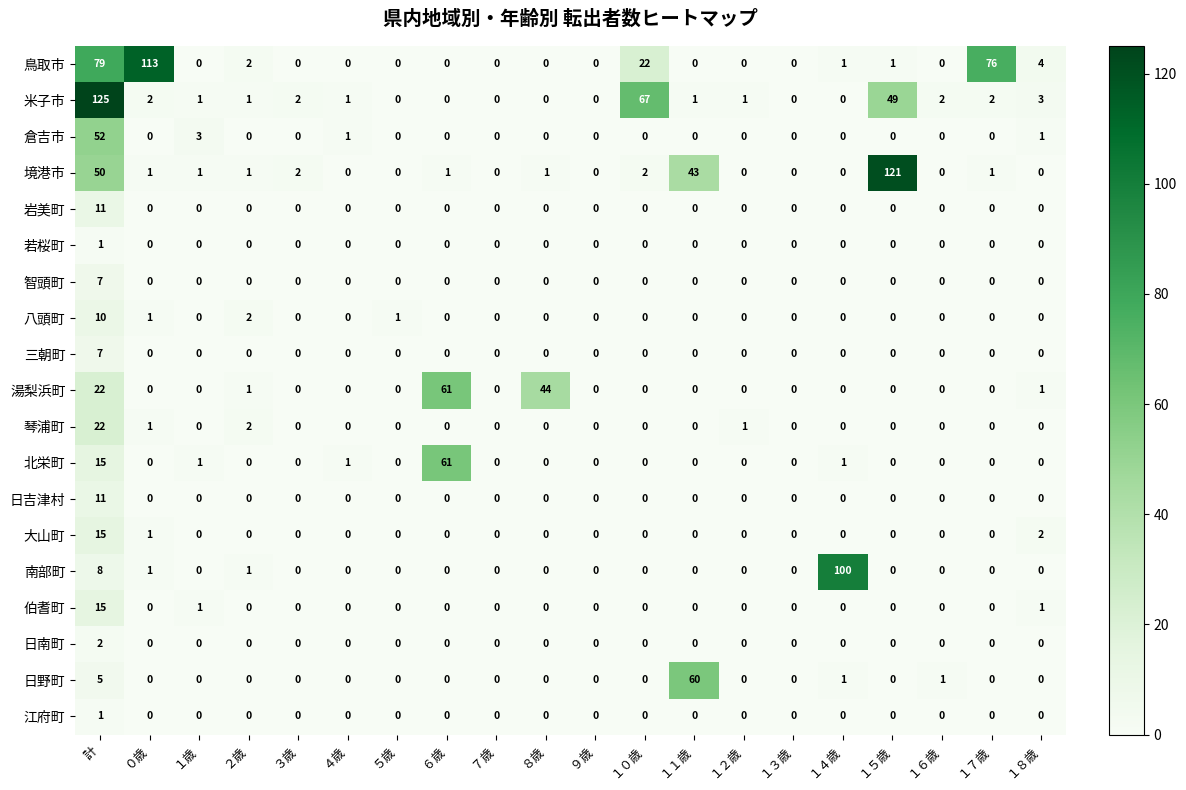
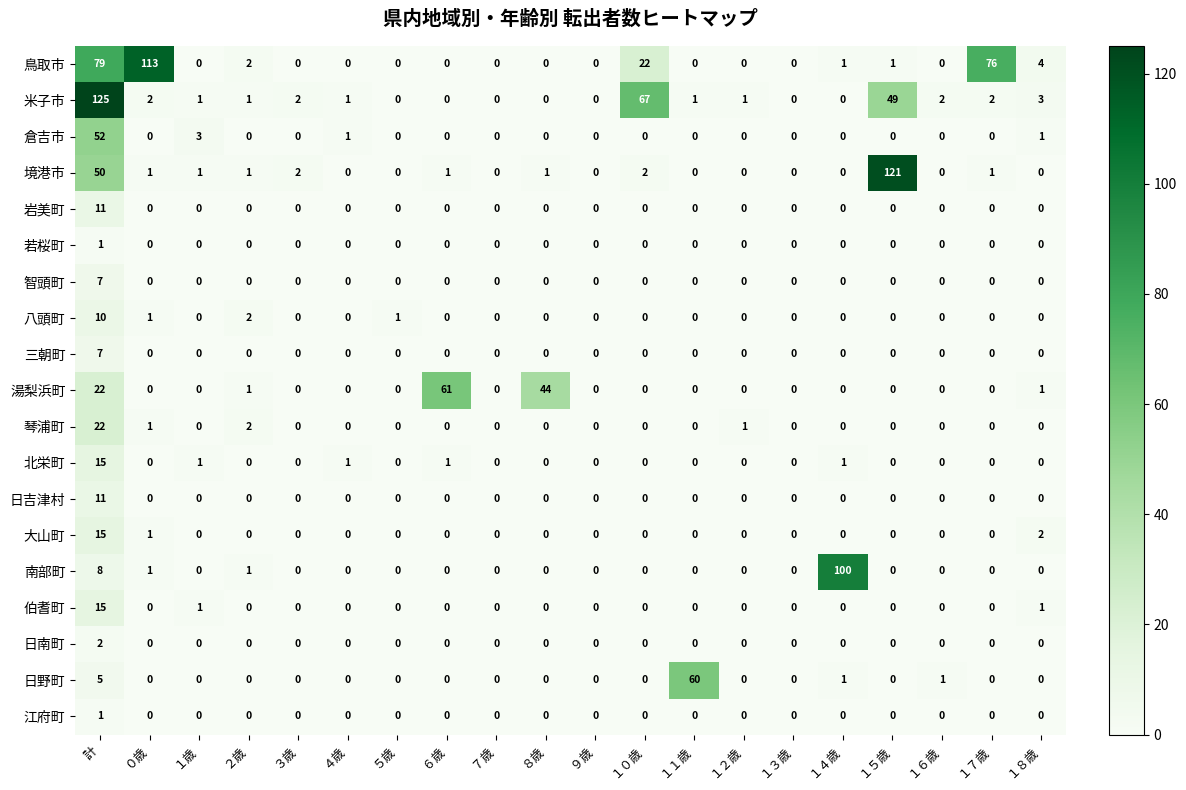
境港市, １１歳: 43 -> 0
北栄町, ６歳: 61 -> 1
